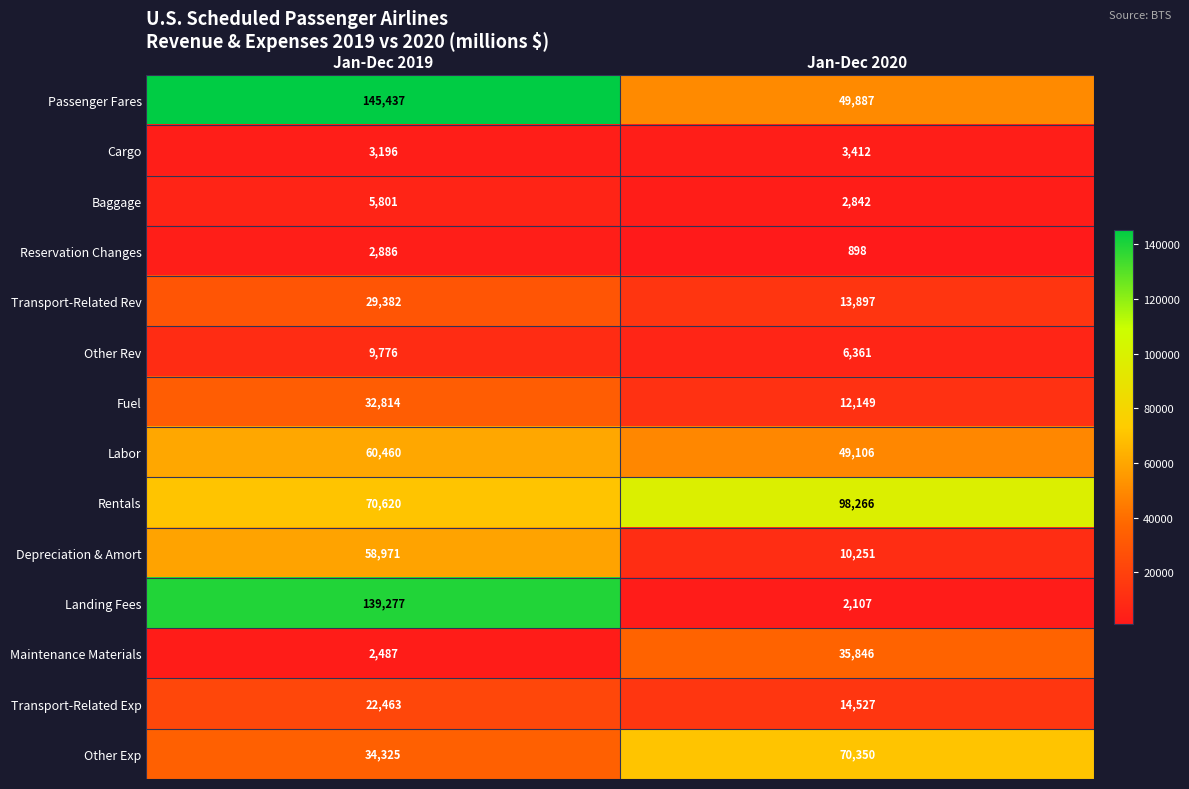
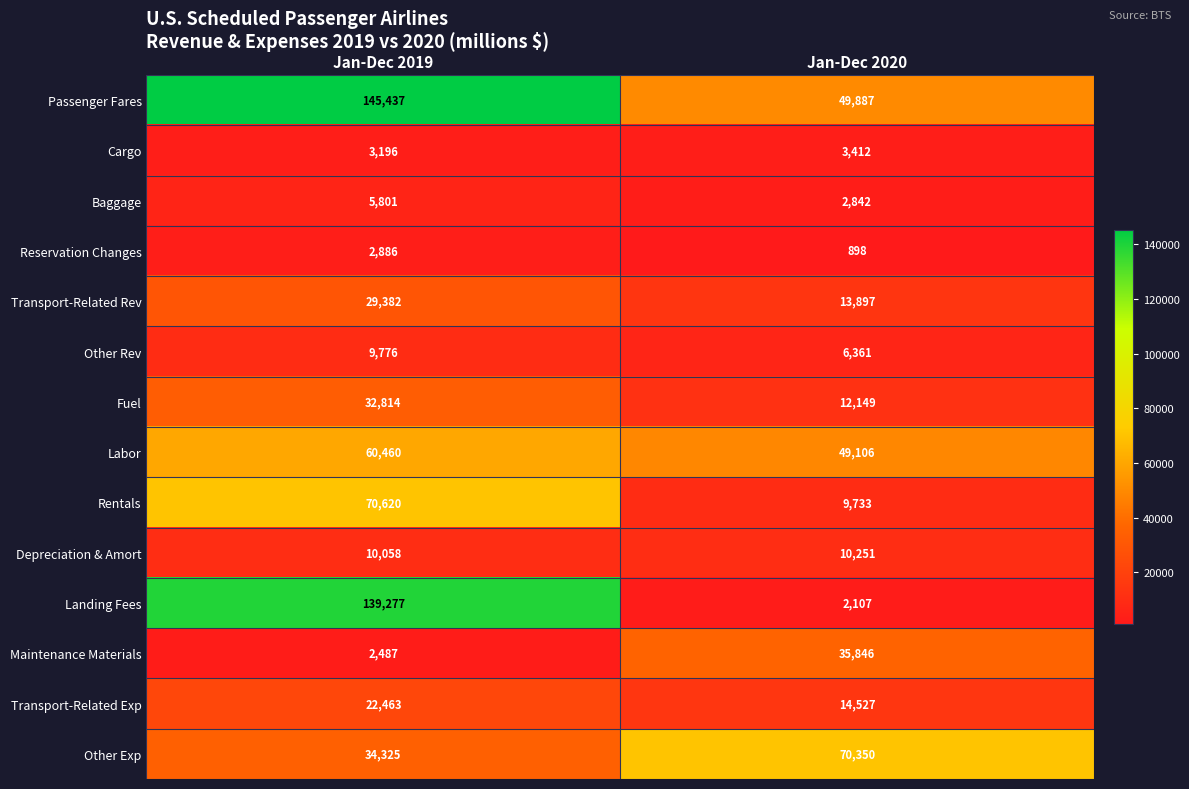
Rentals, Jan-Dec 2020: 98,266 -> 9,733
Depreciation & Amort, Jan-Dec 2019: 58,971 -> 10,058
